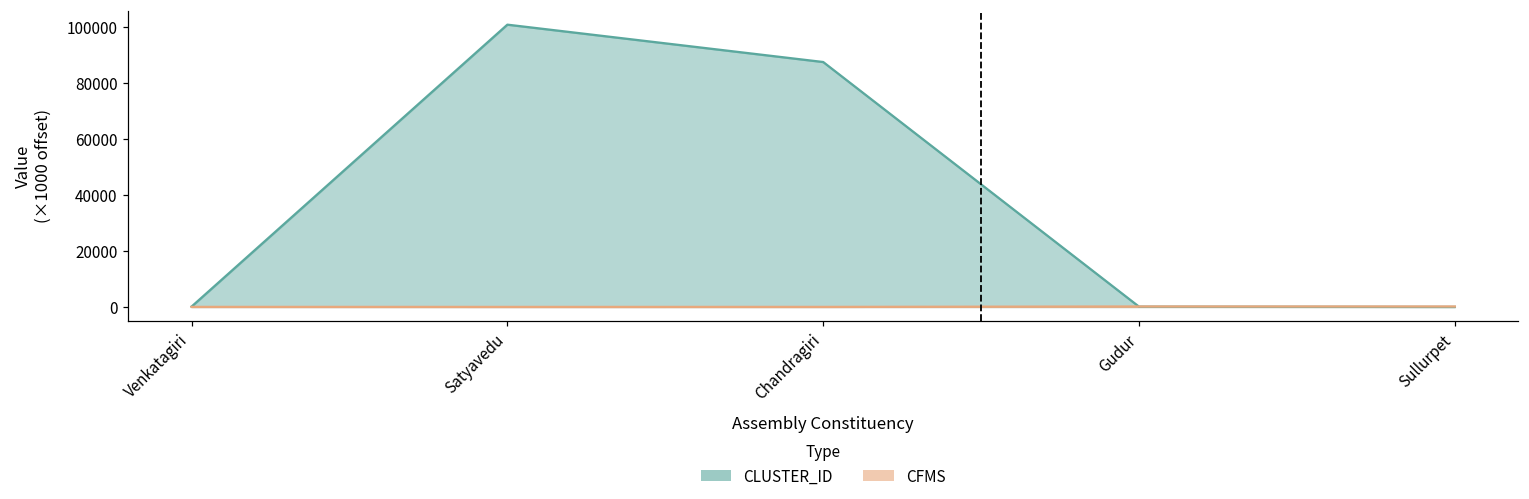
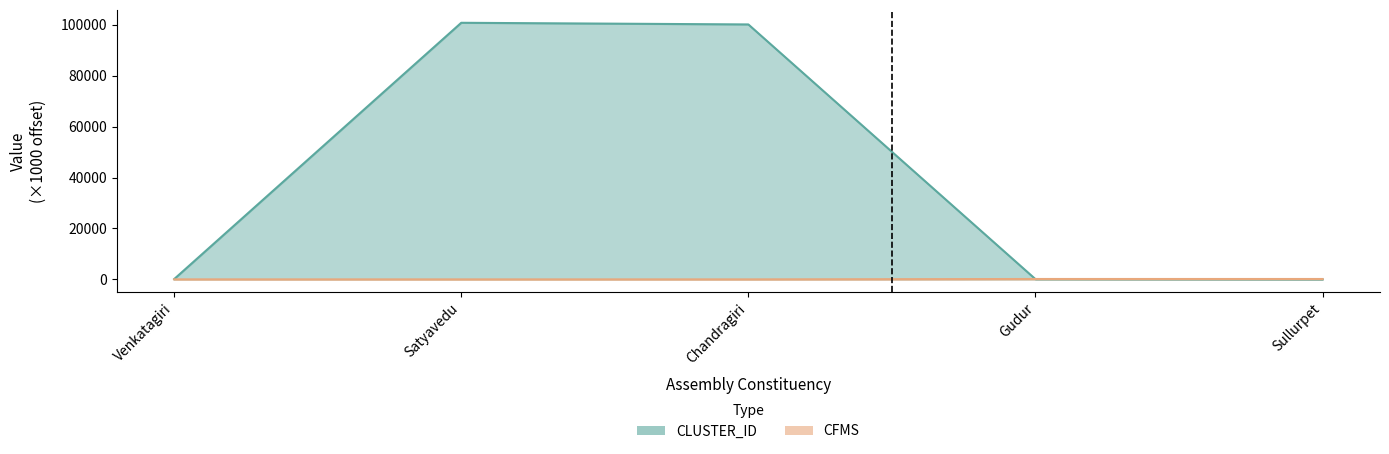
CLUSTER_ID, Chandragiri: 87000 -> 100000
